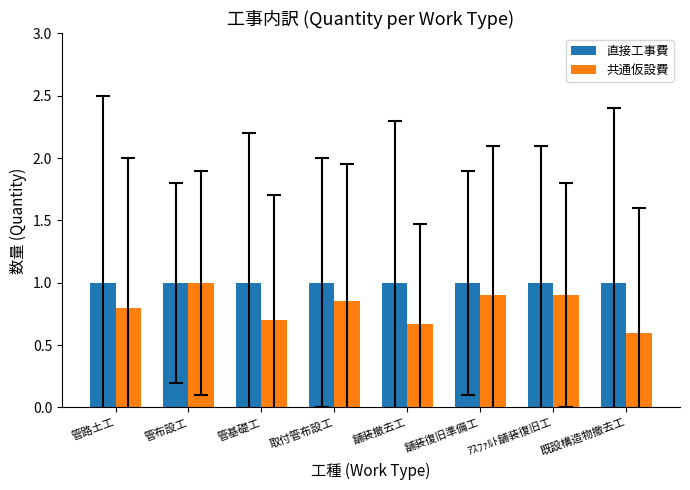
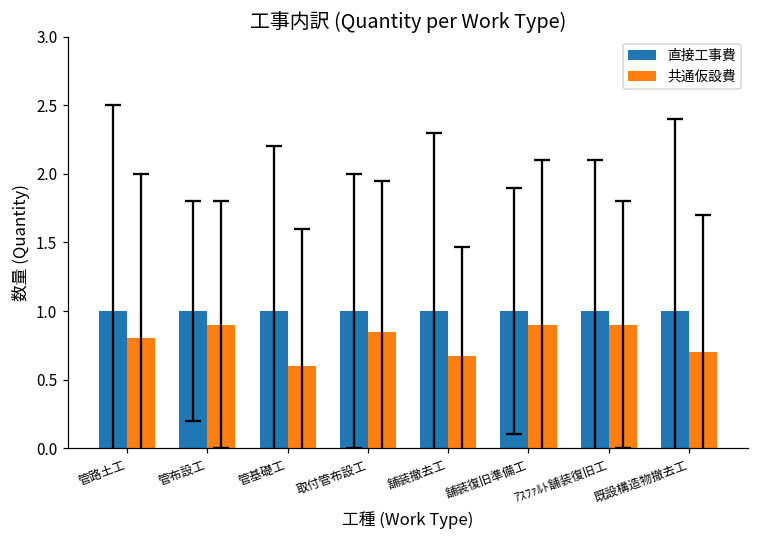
共通仮設費, 管布設工: 1.0 -> 0.9
共通仮設費, 管基礎工: 0.7 -> 0.6
共通仮設費, 既設構造物撤去工: 0.6 -> 0.7
